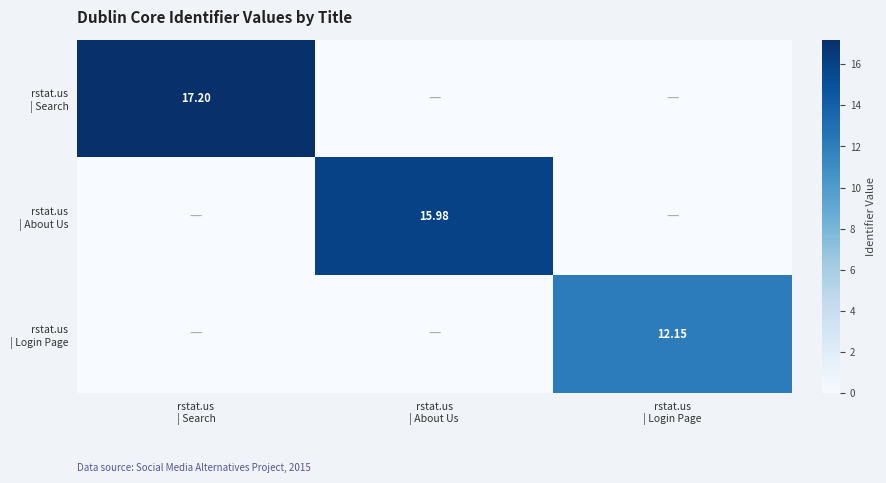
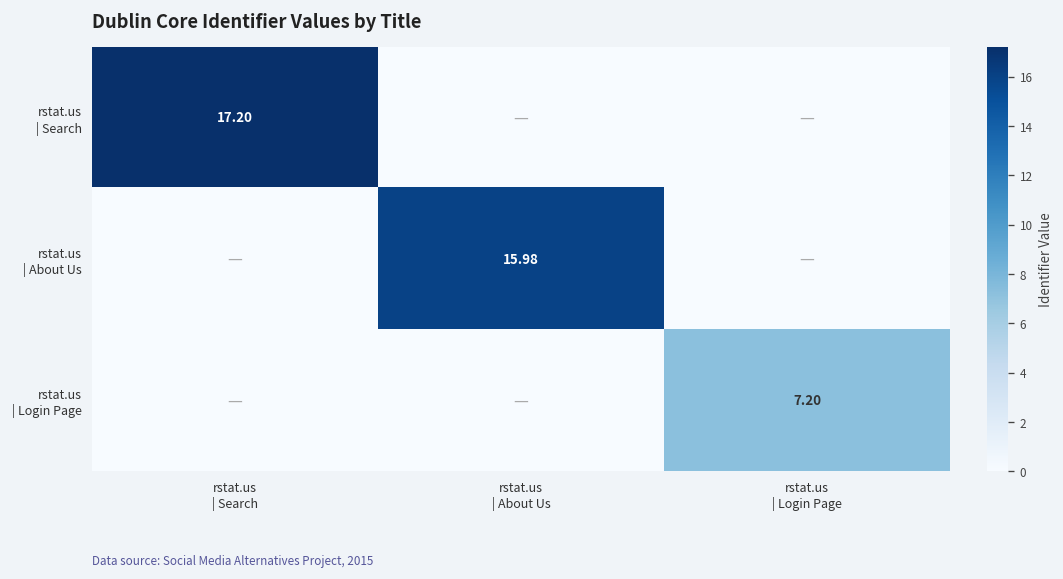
rstat.us | Login Page, rstat.us | Login Page: 12.15 -> 7.20
